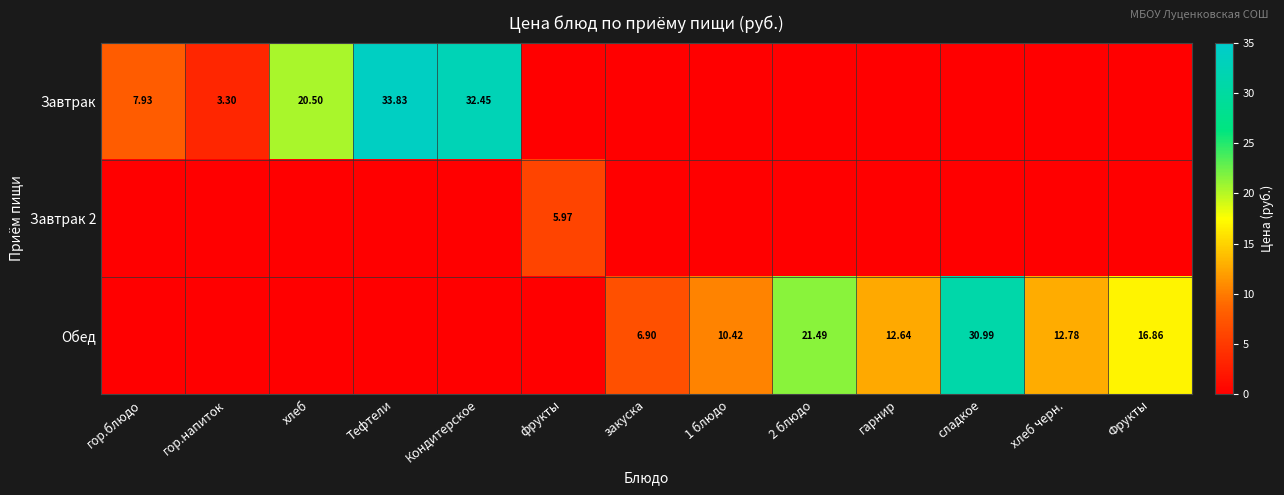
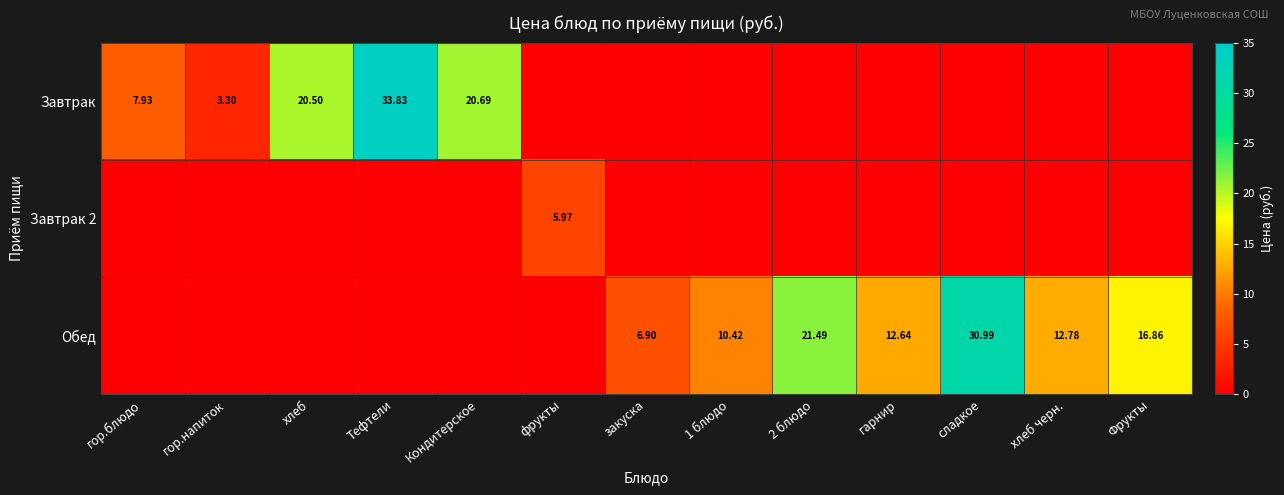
Завтрак, Кондитерское: 32.45 -> 20.69
